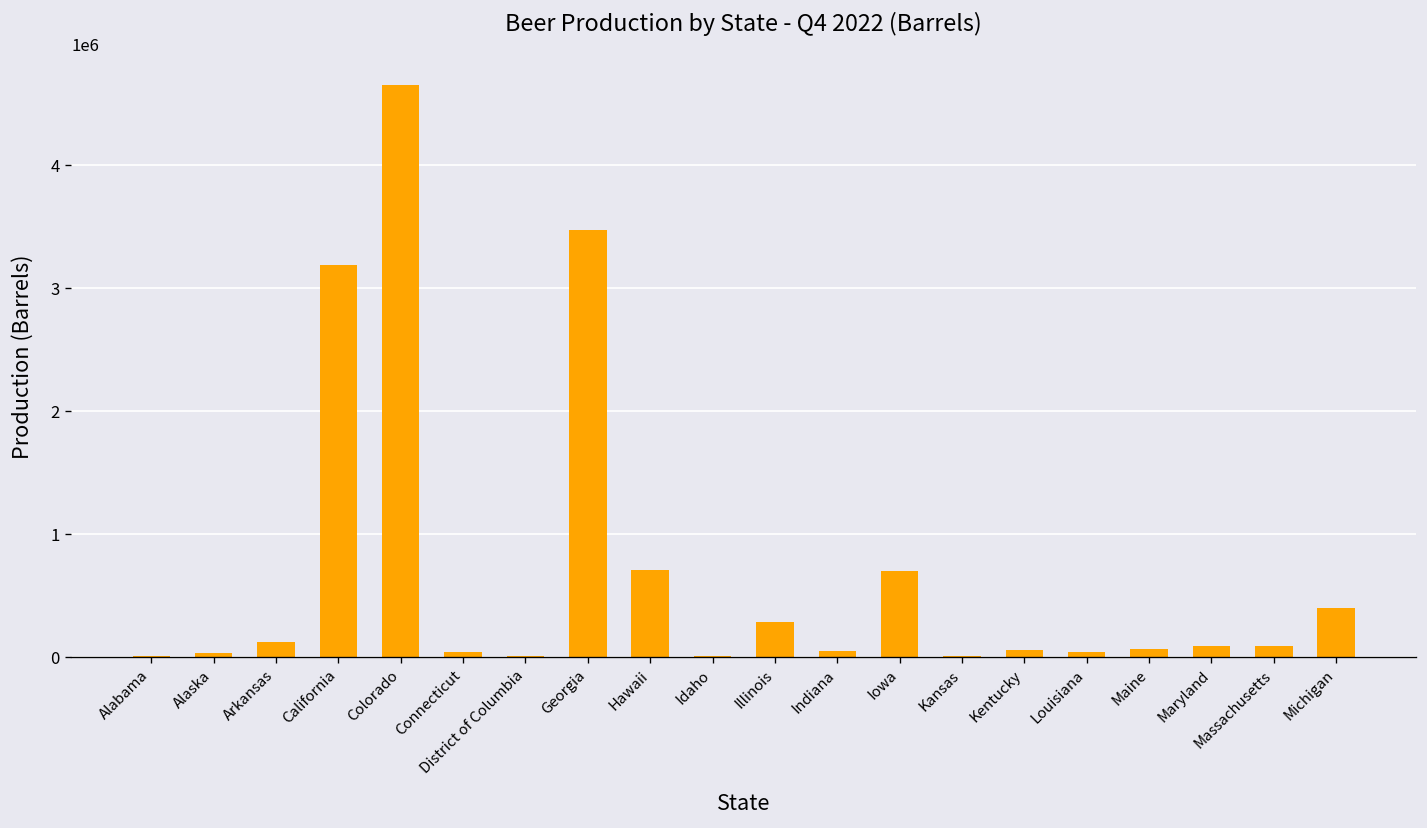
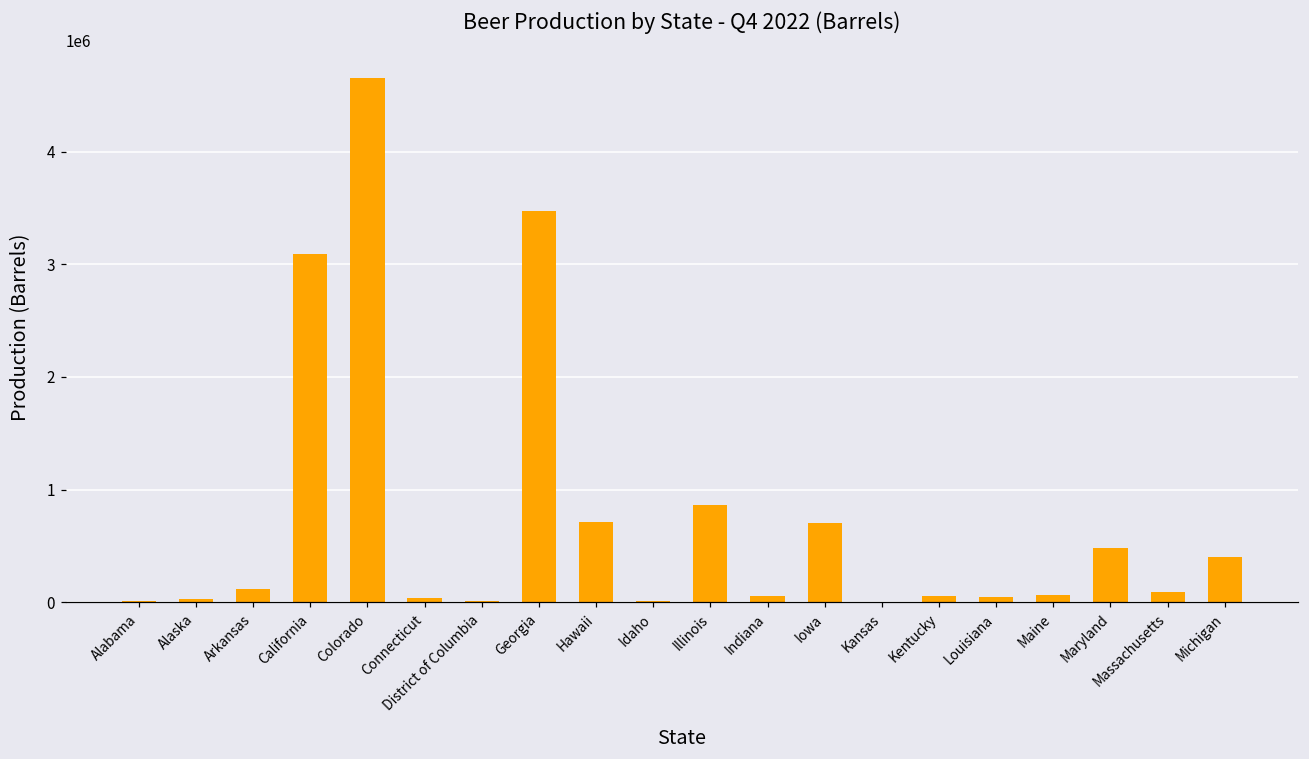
California: 3190000 -> 3090000
Illinois: 290000 -> 870000
Maryland: 90000 -> 480000
